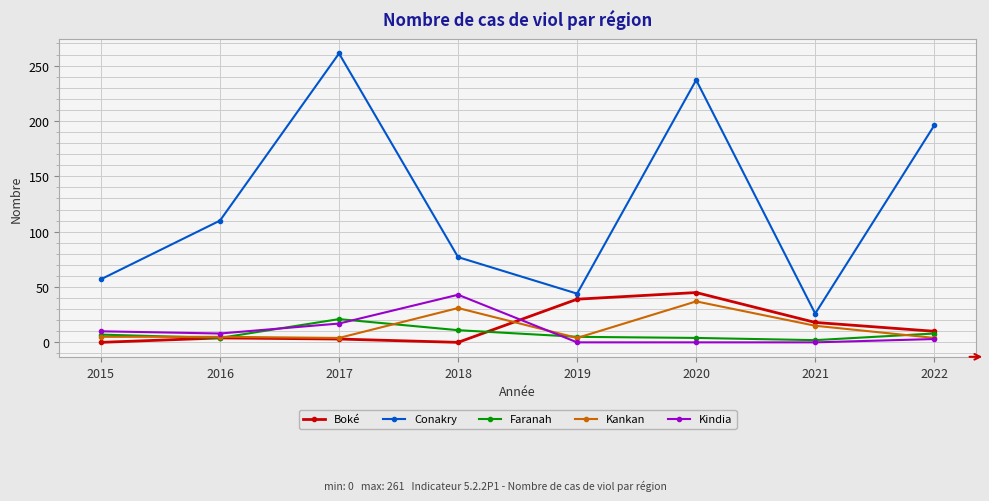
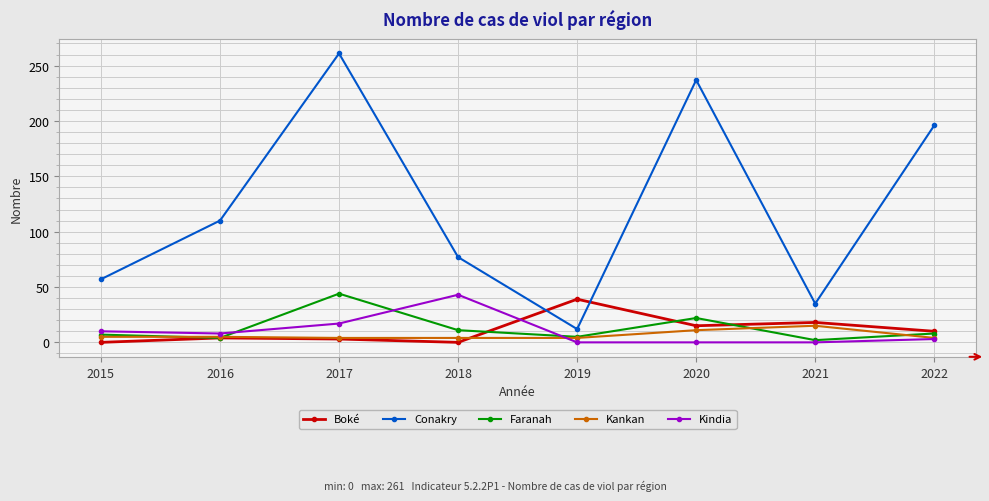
Faranah, 2017: 21 -> 44
Kankan, 2018: 31 -> 4
Conakry, 2019: 44 -> 12
Boké, 2020: 45 -> 15
Faranah, 2020: 4 -> 22
Kankan, 2020: 37 -> 11
Conakry, 2021: 26 -> 35
